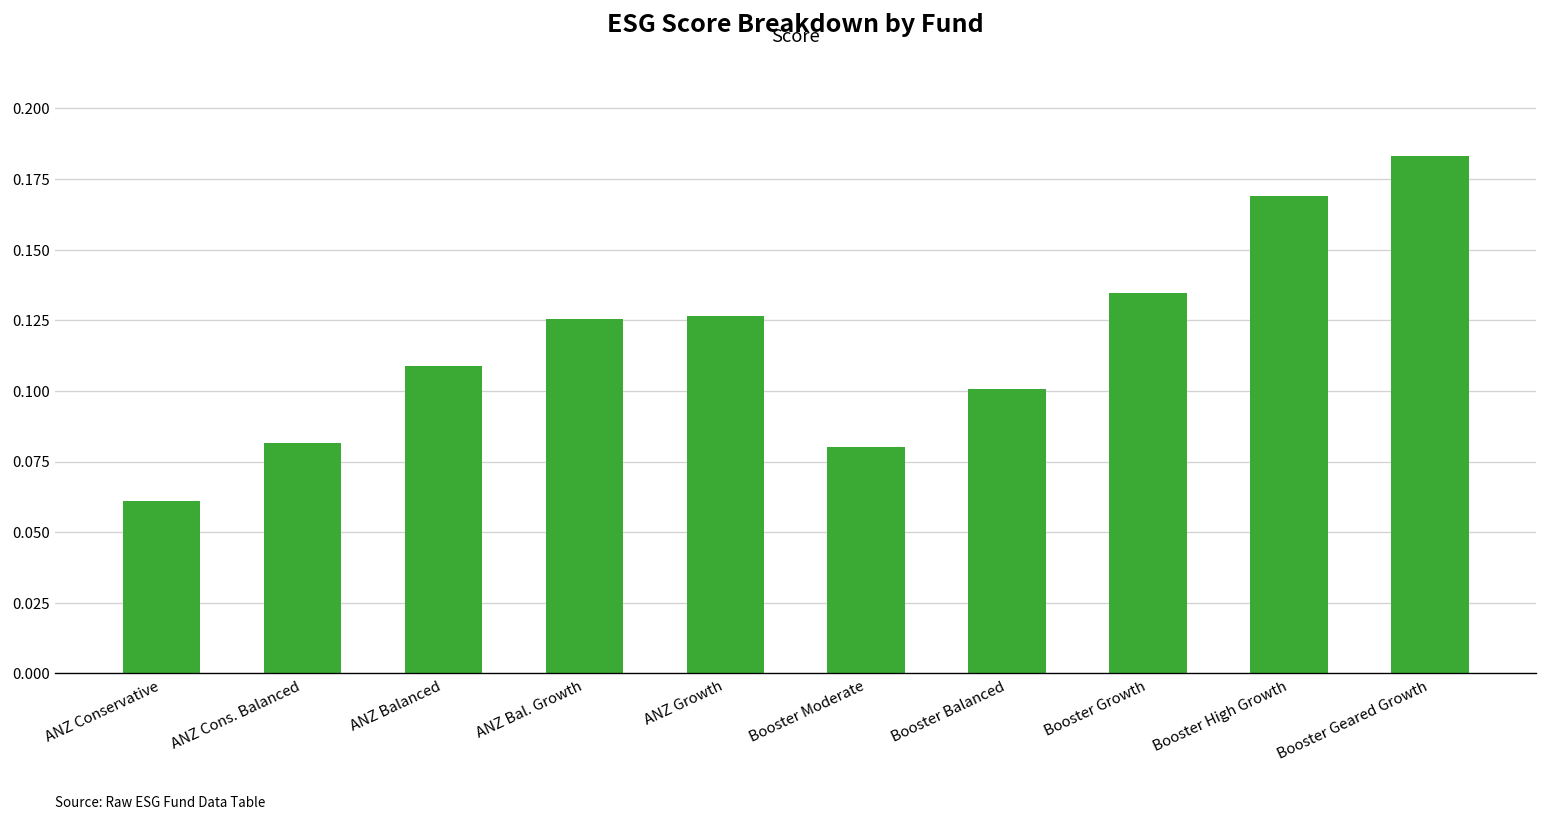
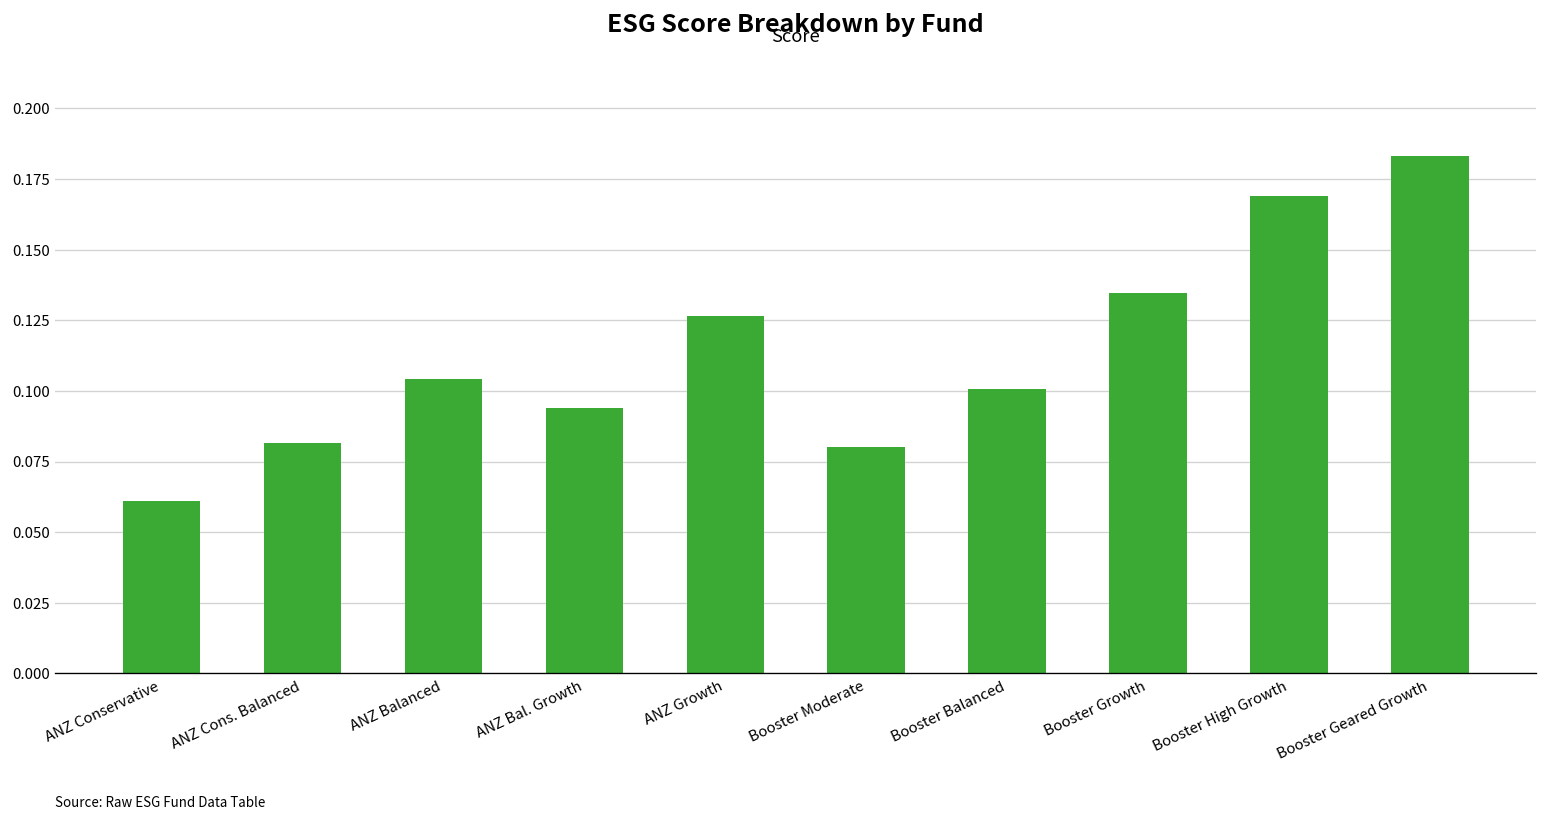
ANZ Balanced: 0.109 -> 0.104
ANZ Bal. Growth: 0.126 -> 0.094
